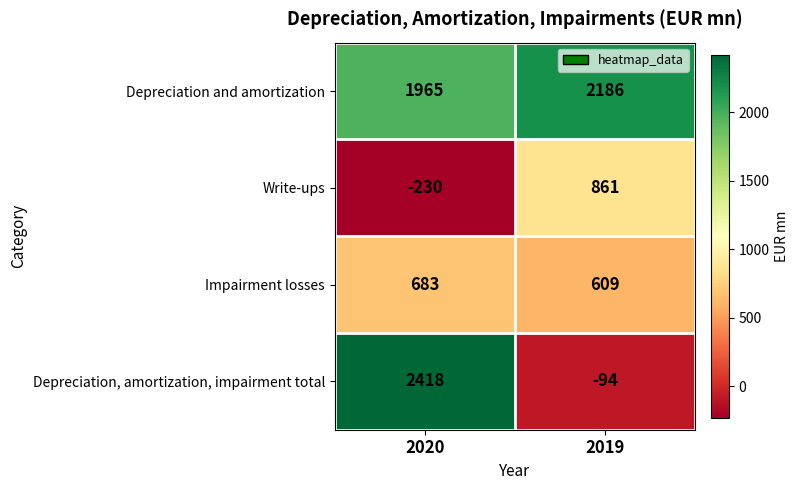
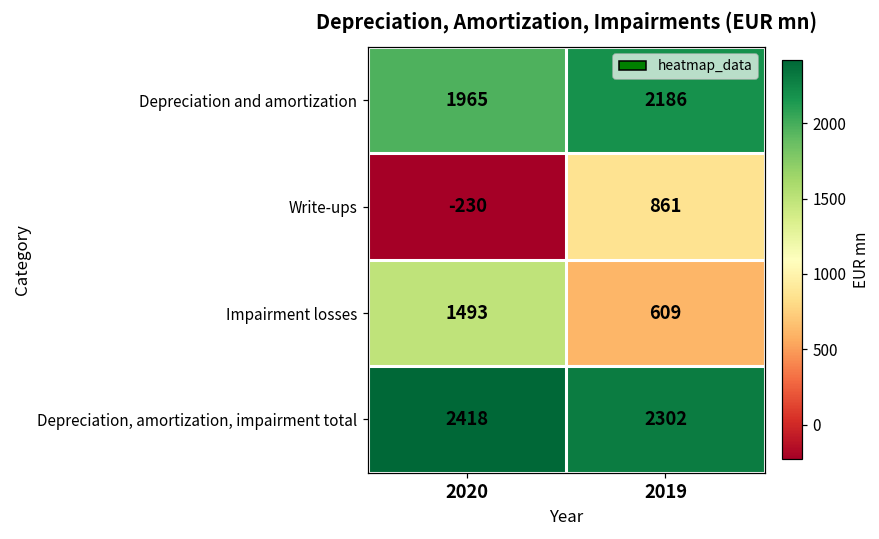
Impairment losses, 2020: 683 -> 1493
Depreciation, amortization, impairment total, 2019: -94 -> 2302
